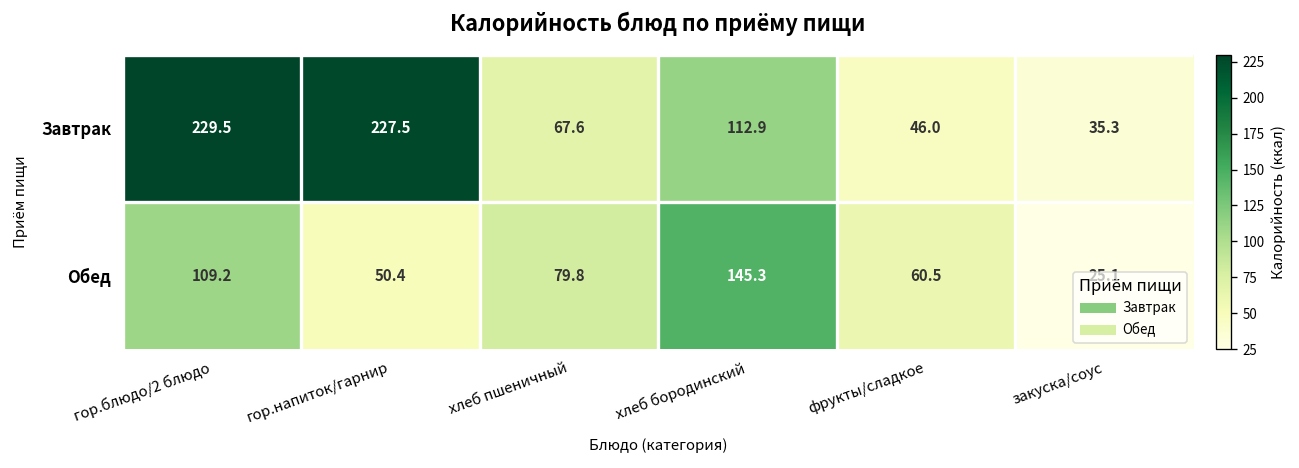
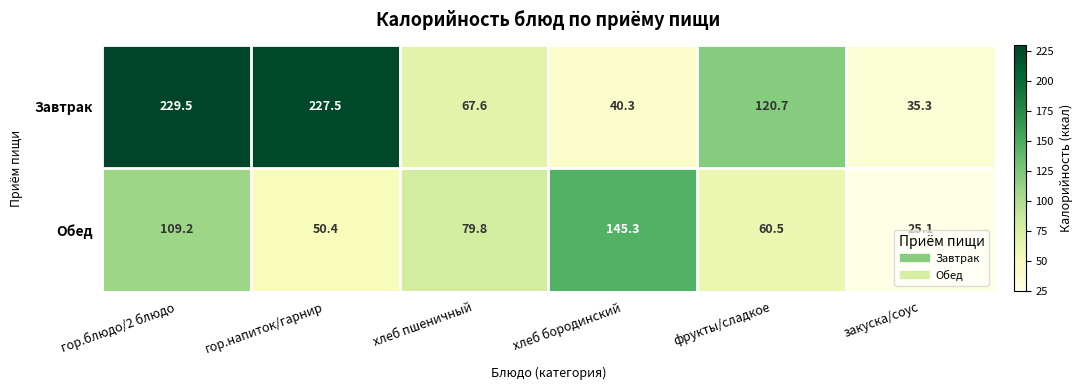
Завтрак, хлеб бородинский: 112.9 -> 40.3
Завтрак, фрукты/сладкое: 46.0 -> 120.7
